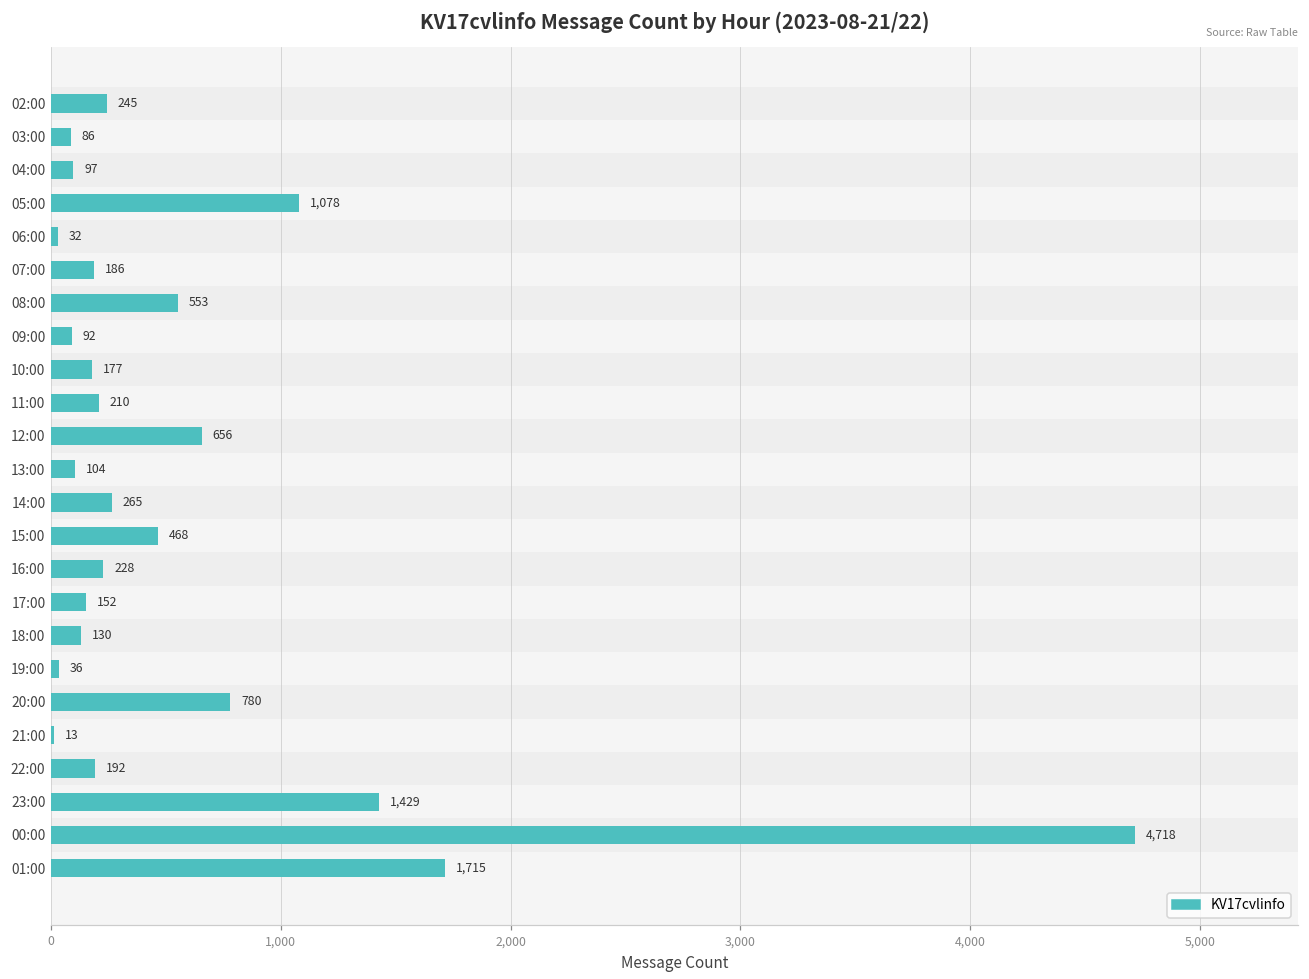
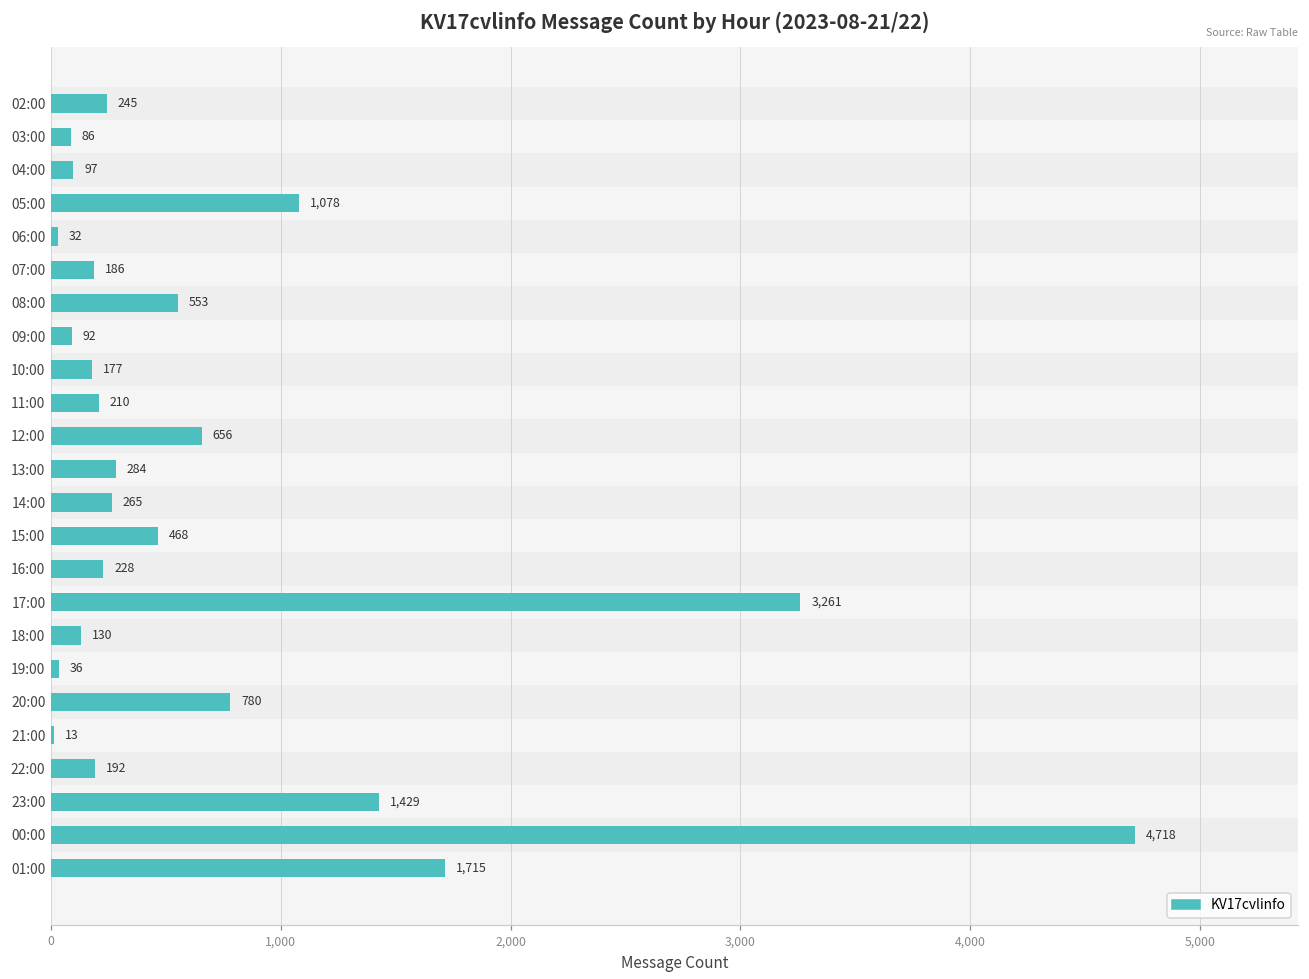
13:00: 104 -> 284
17:00: 152 -> 3,261
